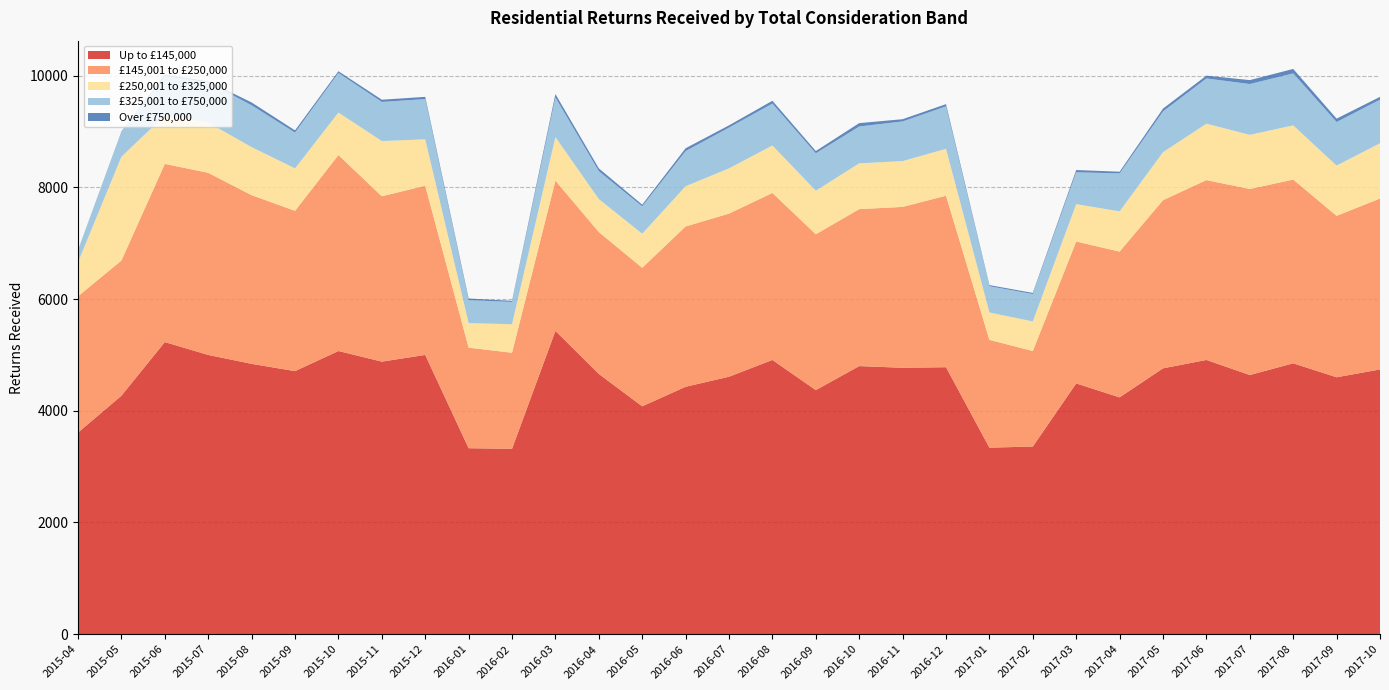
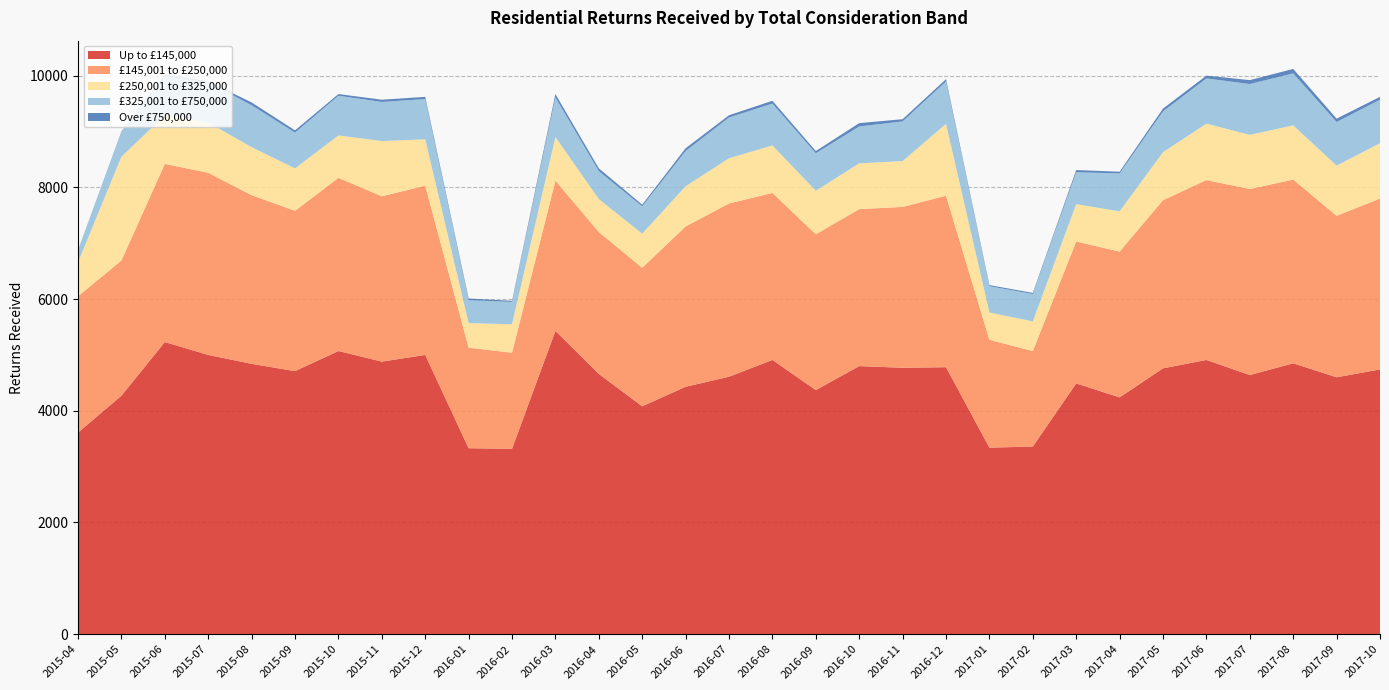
£145,001 to £250,000, 2015-10: 3500 -> 3100
£145,001 to £250,000, 2016-07: 2900 -> 3100
£250,001 to £325,000, 2016-12: 800 -> 1300
